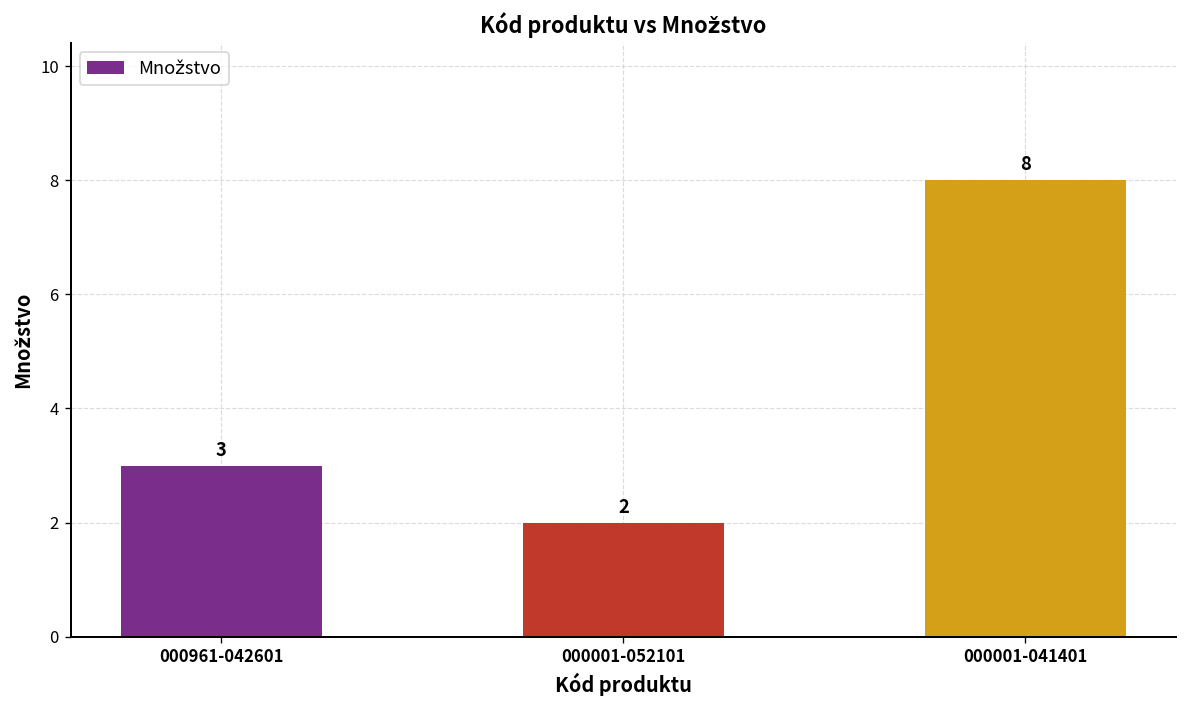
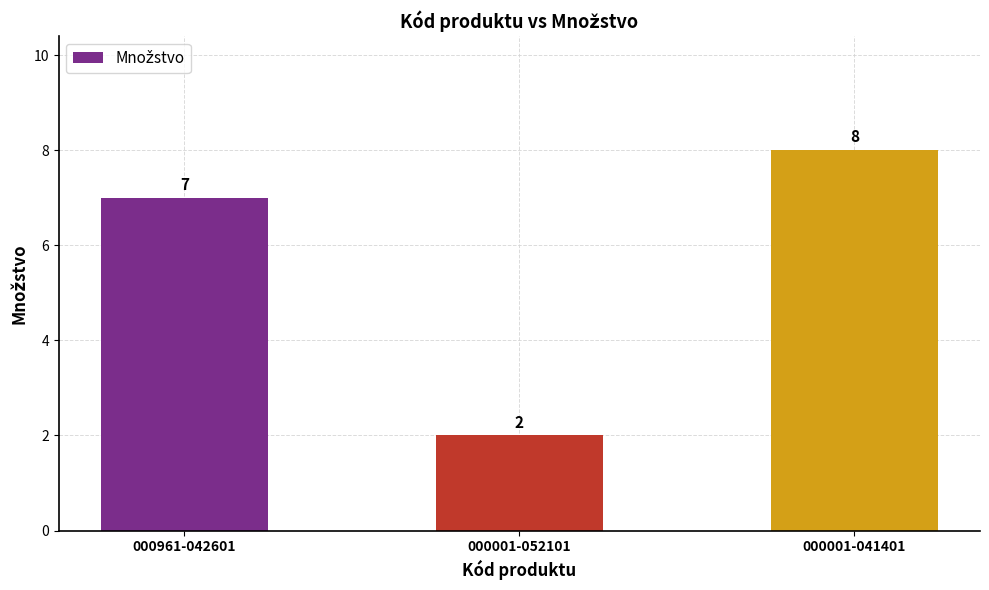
000961-042601: 3 -> 7
